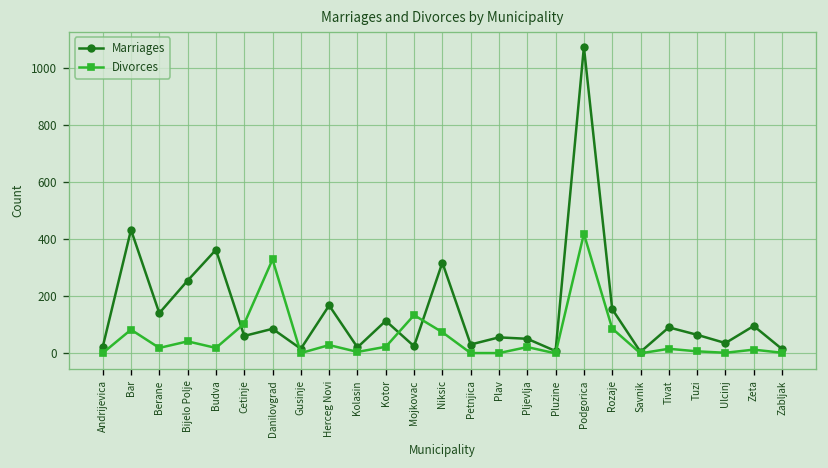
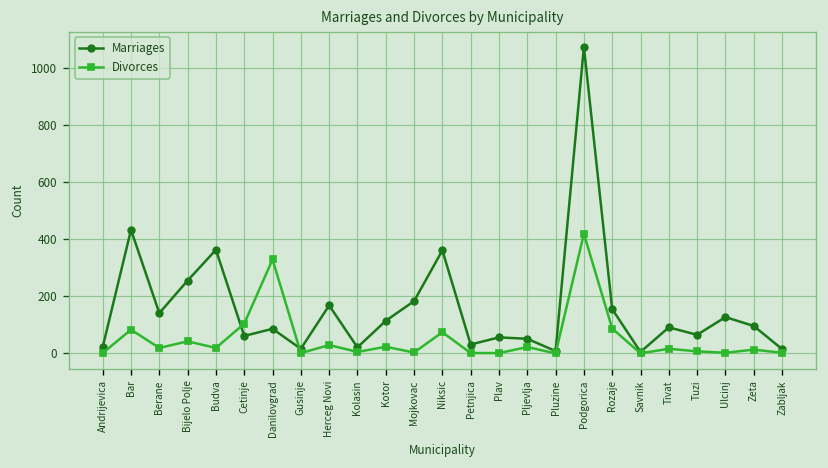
Marriages, Mojkovac: 30 -> 180
Divorces, Mojkovac: 130 -> 0
Marriages, Niksic: 320 -> 360
Marriages, Ulcinj: 40 -> 130
